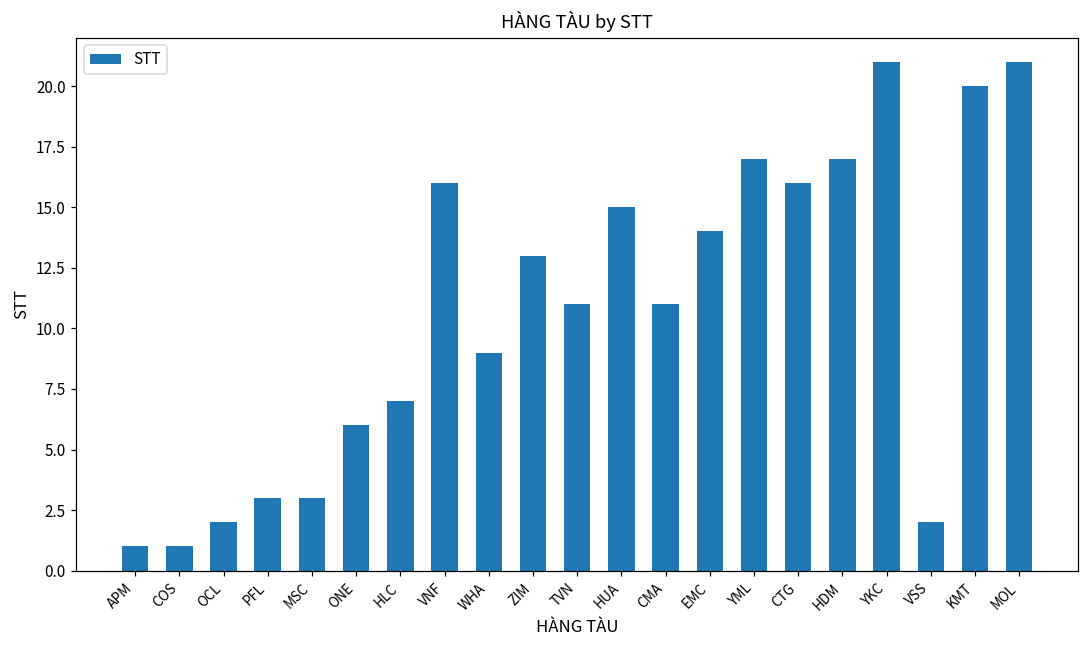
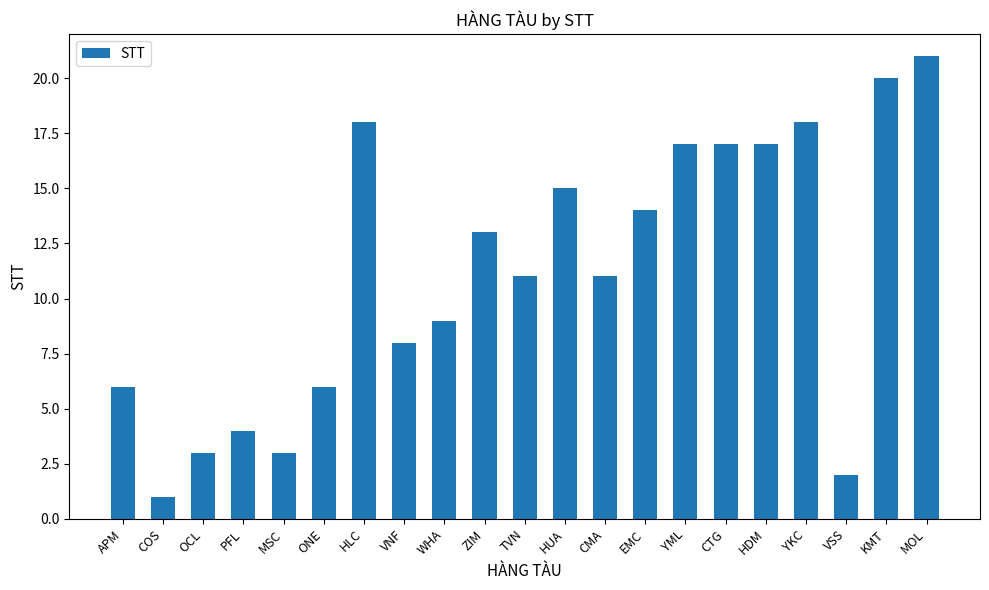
APM: 1 -> 6
OCL: 2 -> 3
PFL: 3 -> 4
HLC: 7 -> 18
VNF: 16 -> 8
CTG: 16 -> 17
YKC: 21 -> 18
